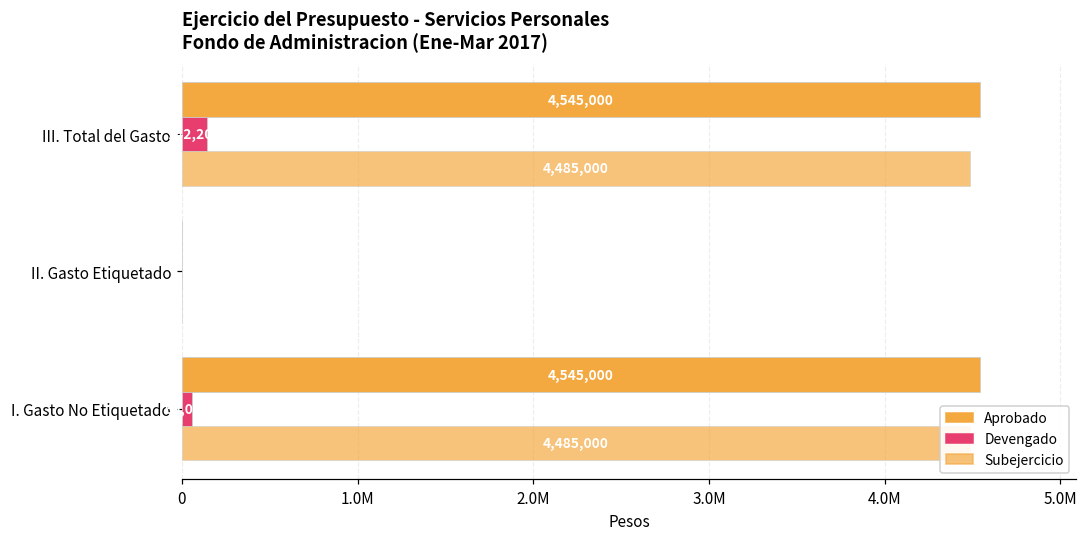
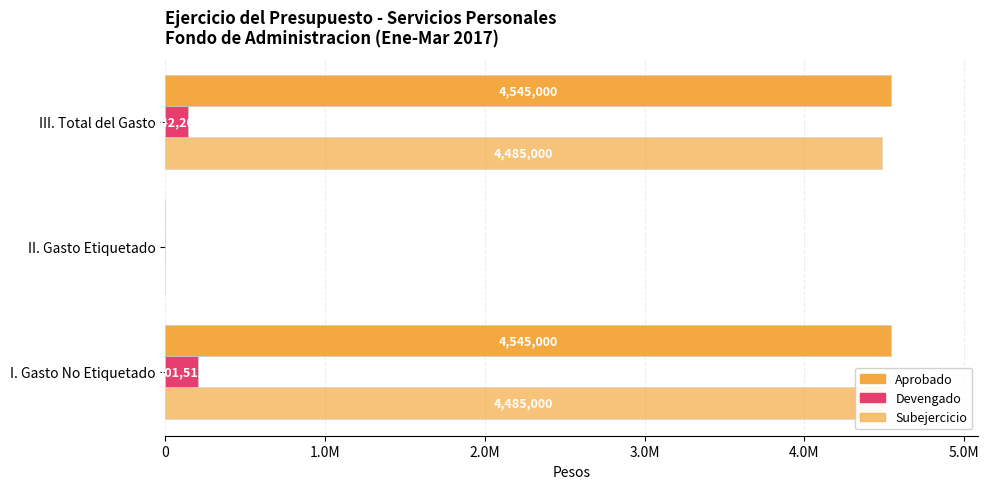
Devengado, I. Gasto No Etiquetado: 60000 -> 200000
